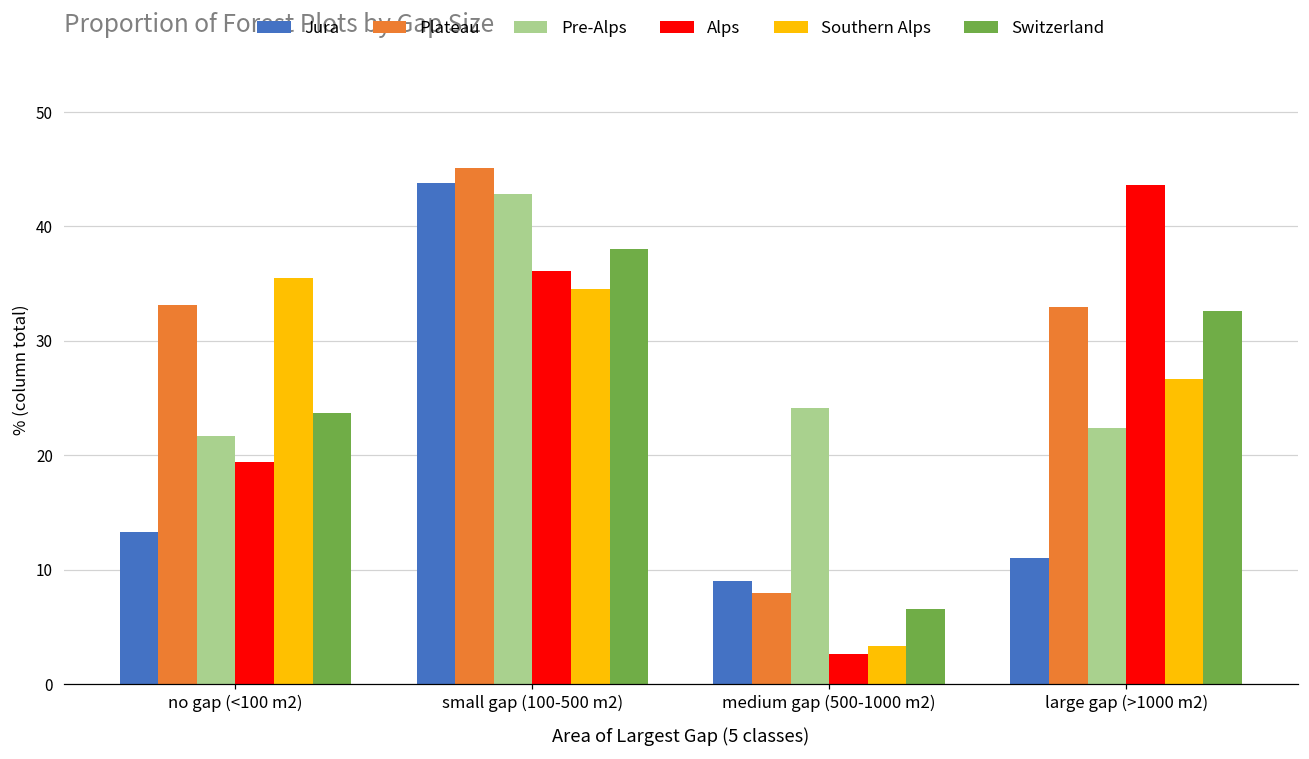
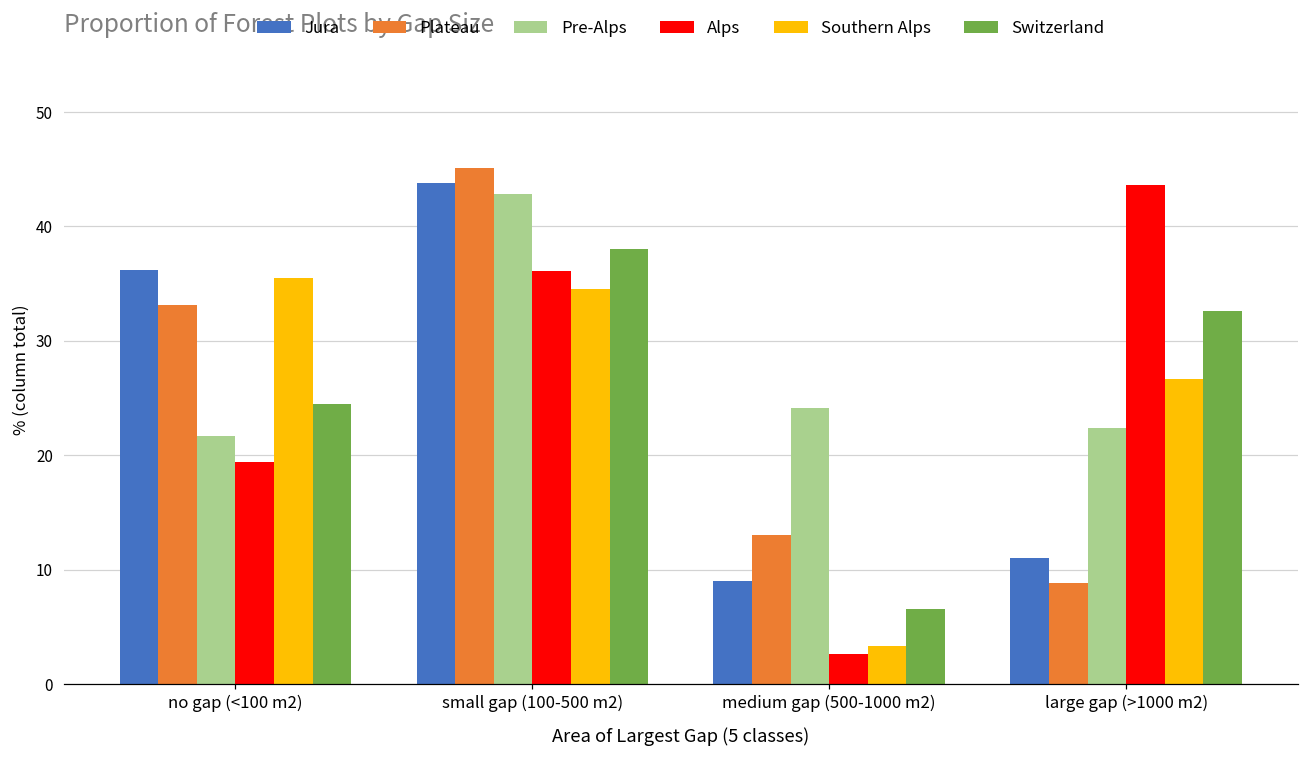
Jura, no gap (<100 m2): 13.3 -> 36.2
Switzerland, no gap (<100 m2): 23.7 -> 24.5
Plateau, medium gap (500-1000 m2): 8 -> 13
Plateau, large gap (>1000 m2): 33.0 -> 8.8
